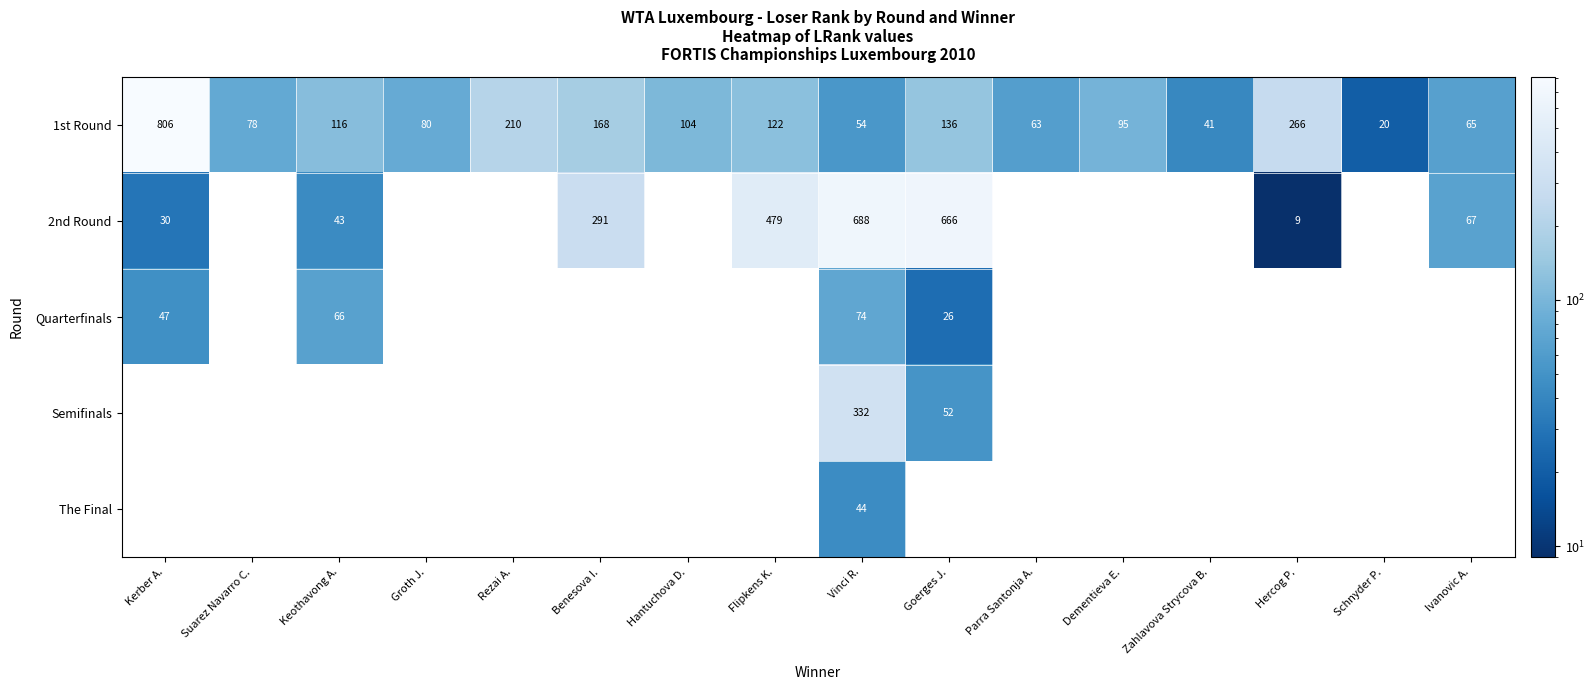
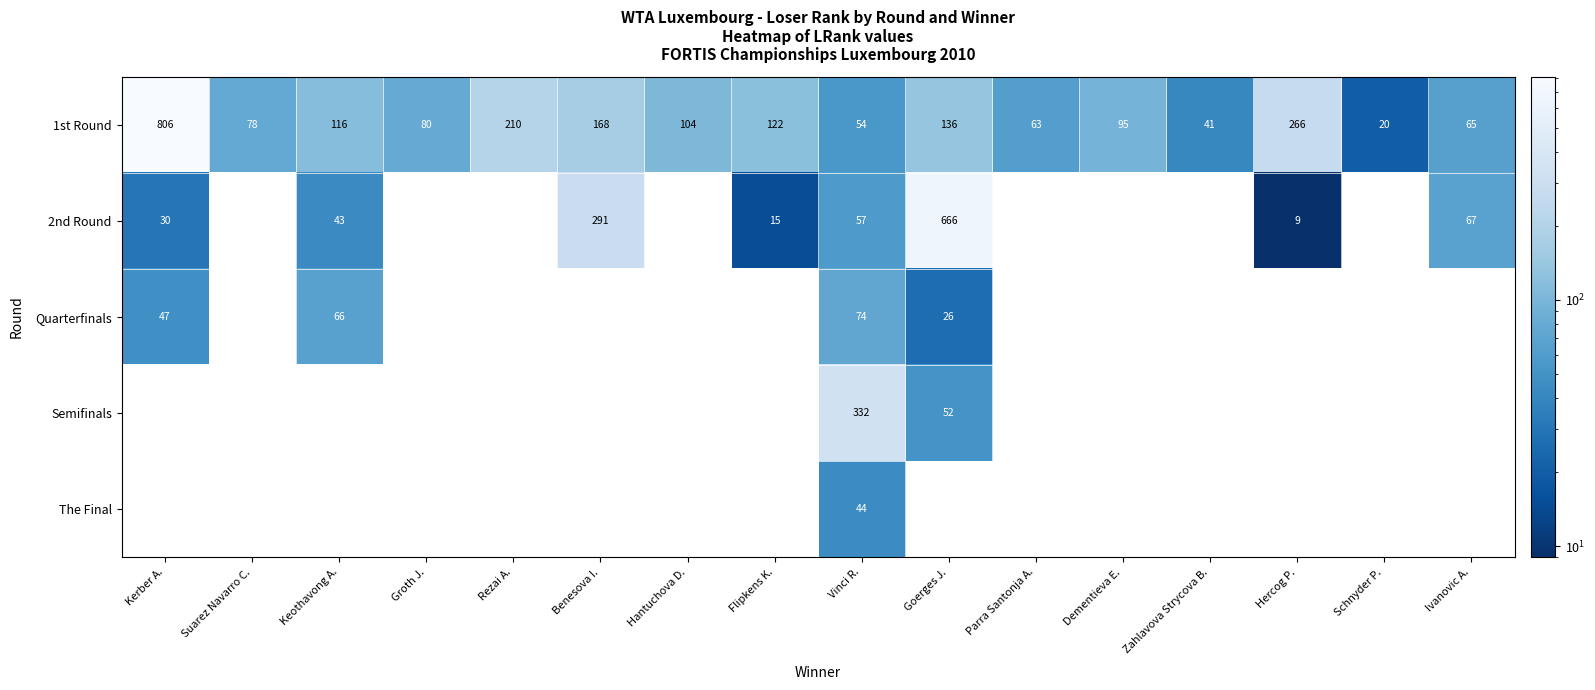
2nd Round, Flipkens K.: 479 -> 15
2nd Round, Vinci R.: 688 -> 57
